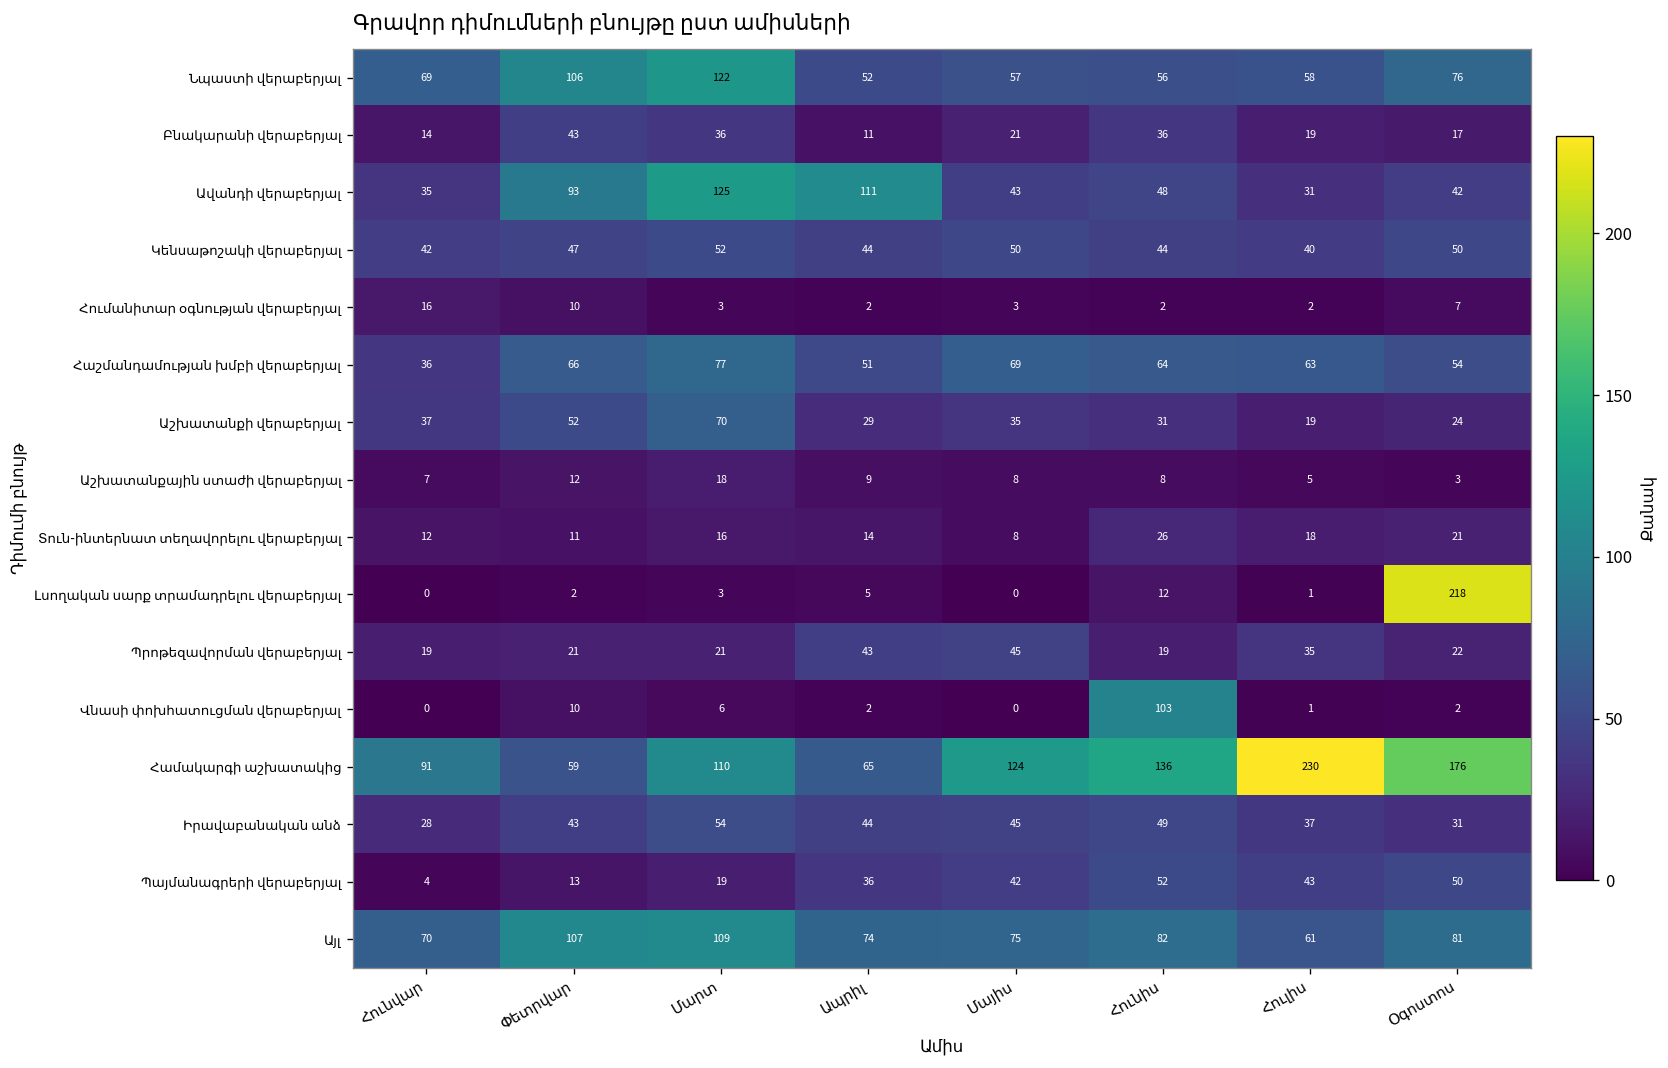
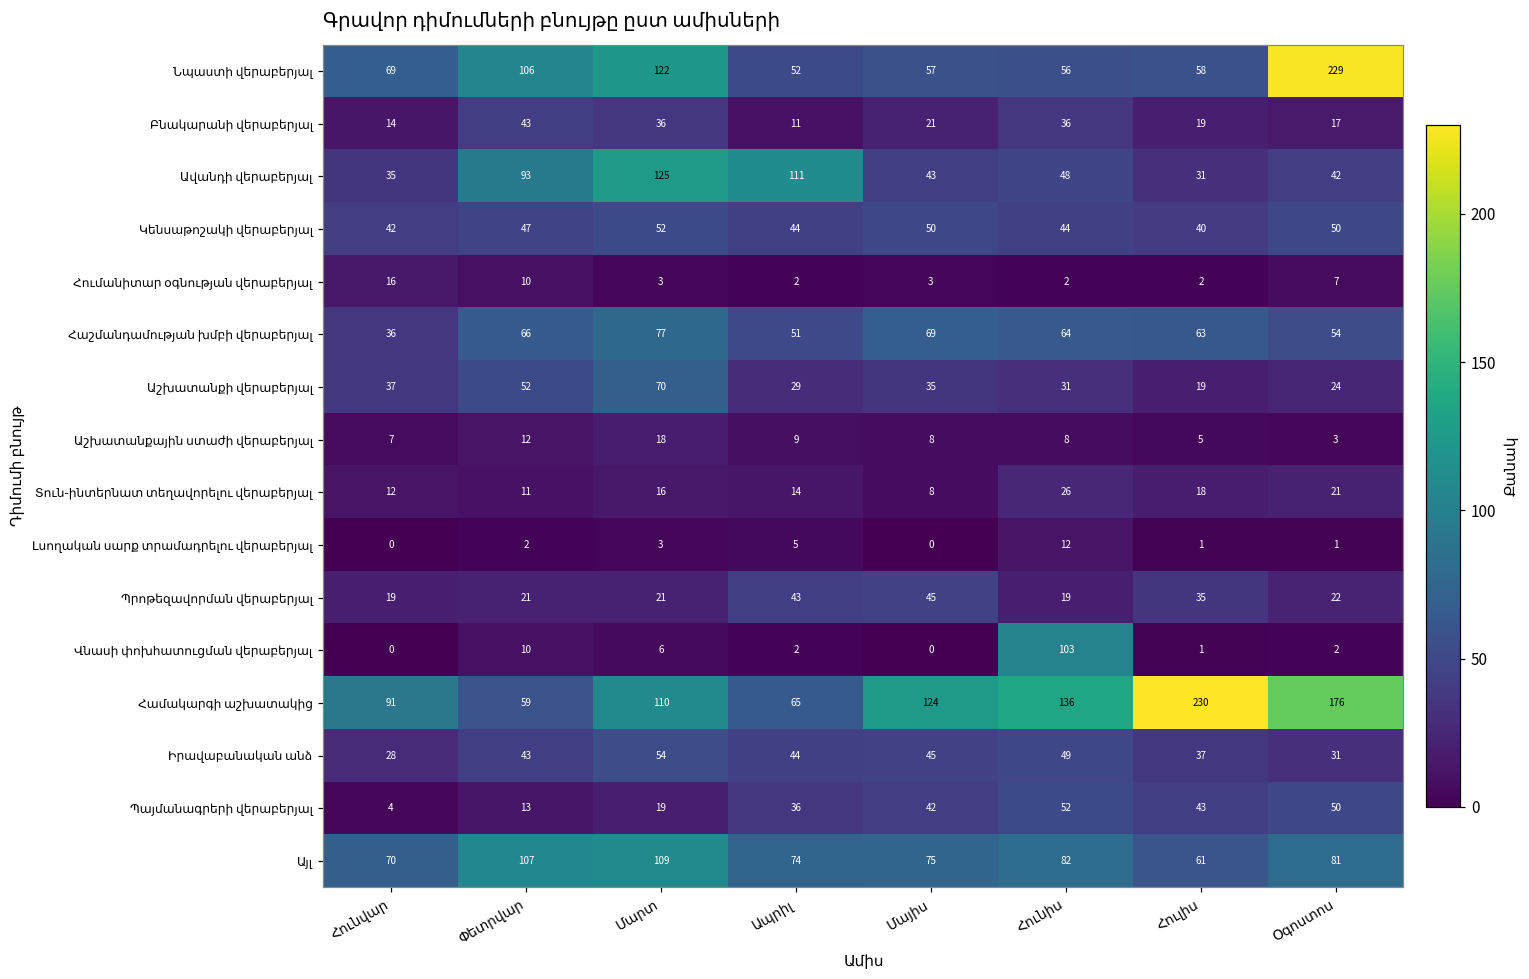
Նպաստի վերաբերյալ, Օգոստոս: 76 -> 229
Լսողական սարք տրամադրելու վերաբերյալ, Օգոստոս: 218 -> 1
